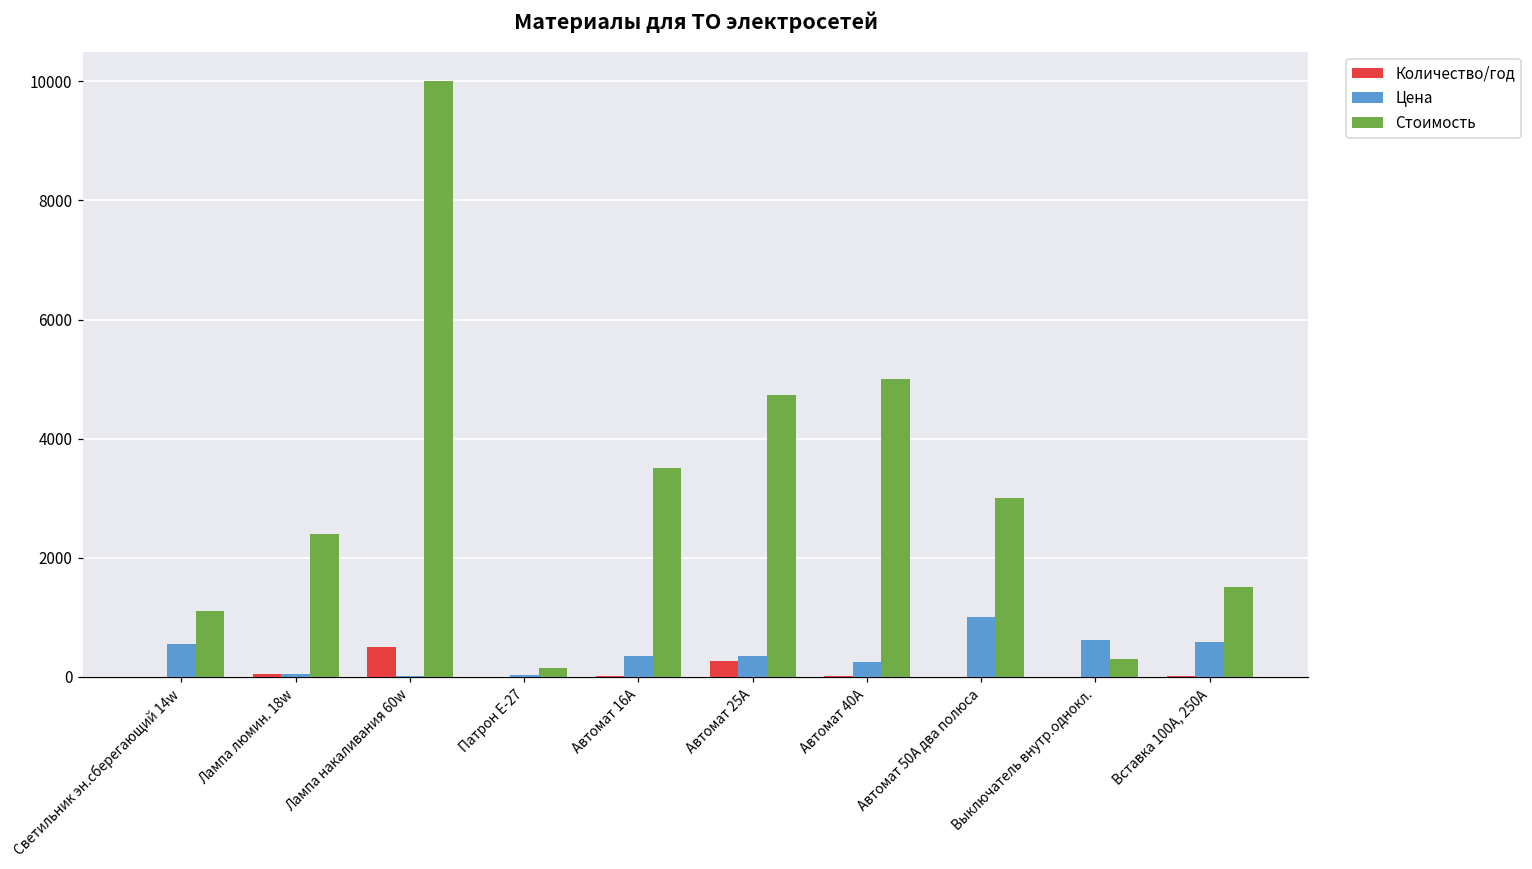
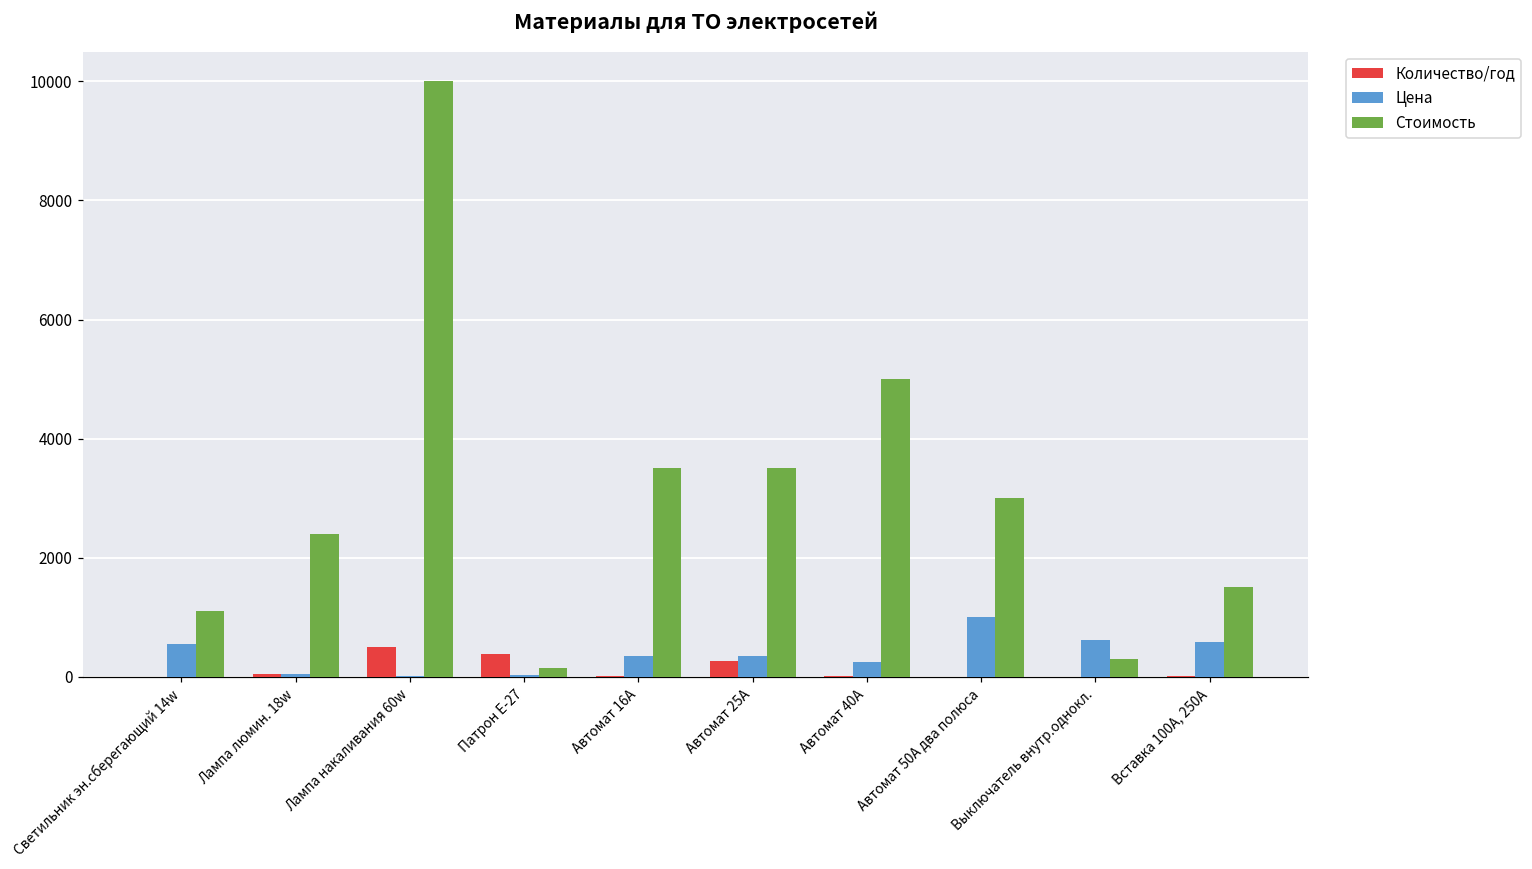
Количество/год, Патрон Е-27: 0 -> 400
Стоимость, Автомат 25А: 4700 -> 3500
